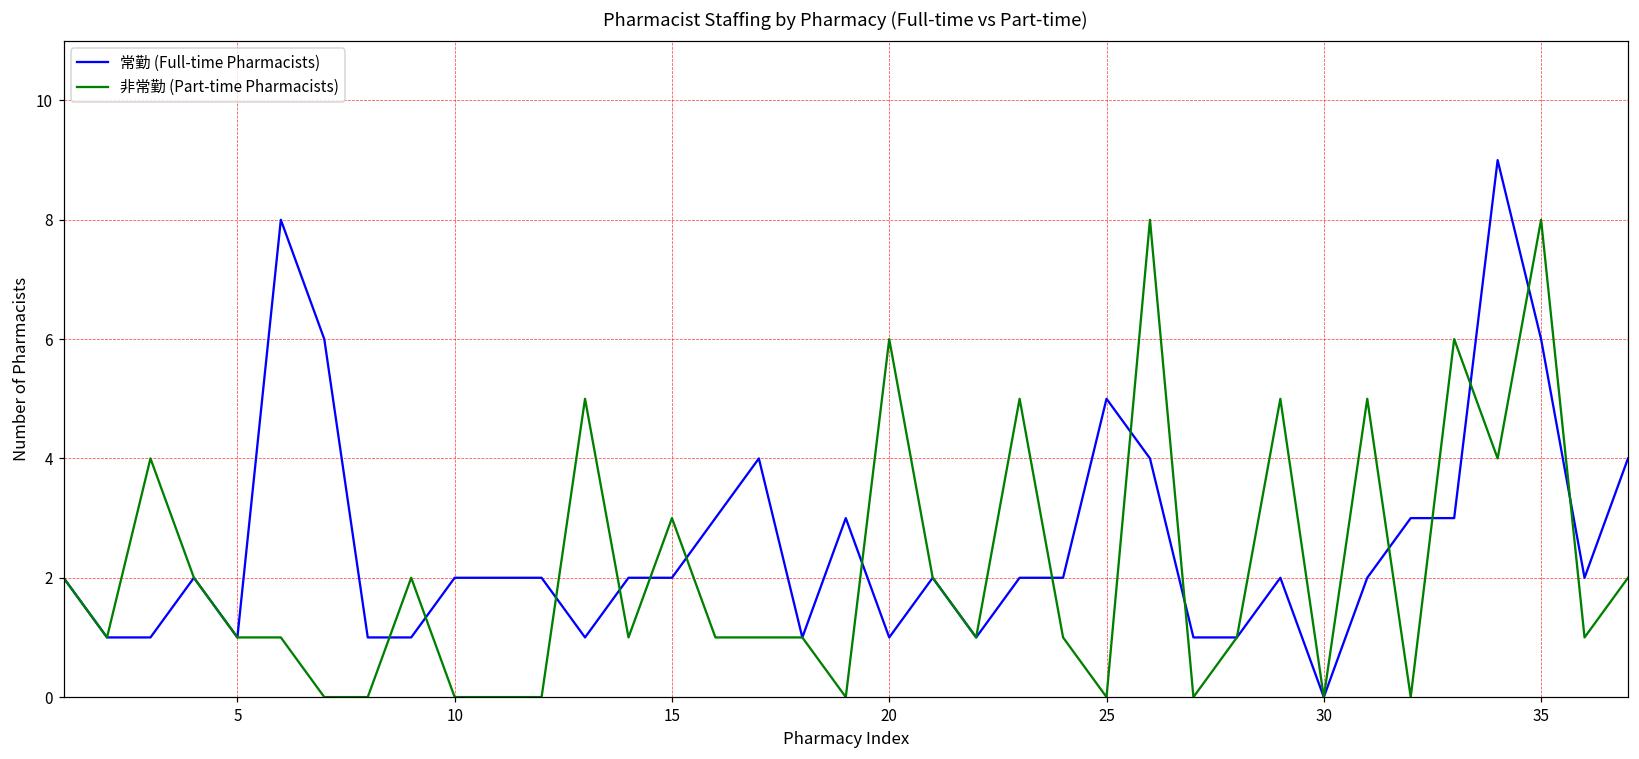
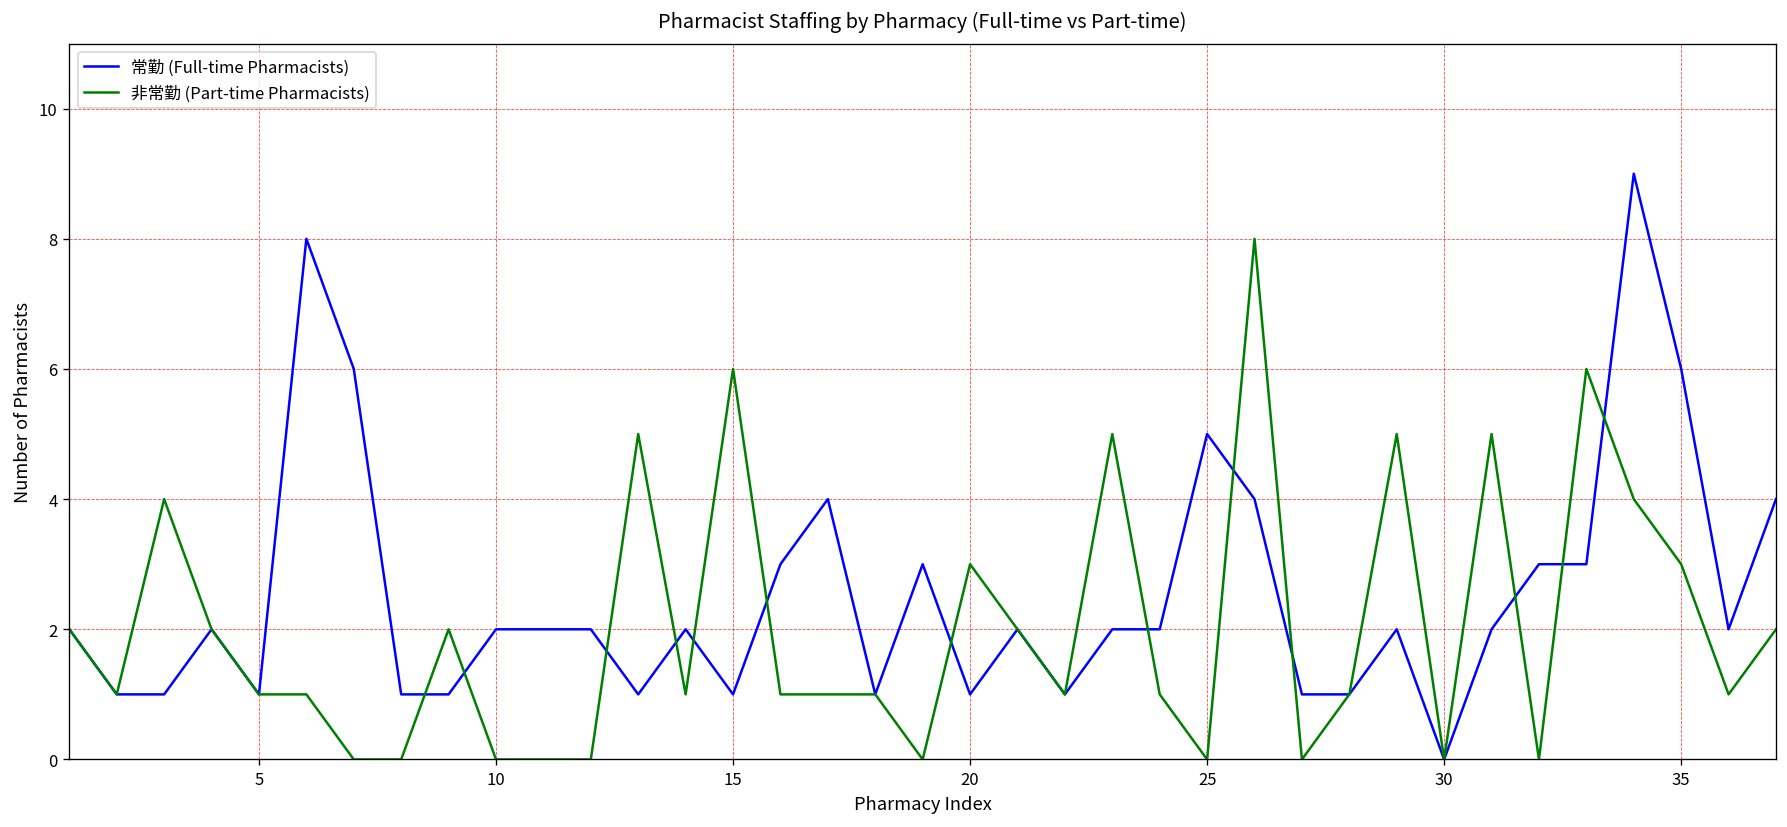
常勤 (Full-time Pharmacists), 15: 2 -> 1
非常勤 (Part-time Pharmacists), 15: 3 -> 6
非常勤 (Part-time Pharmacists), 20: 6 -> 3
非常勤 (Part-time Pharmacists), 35: 8 -> 3
